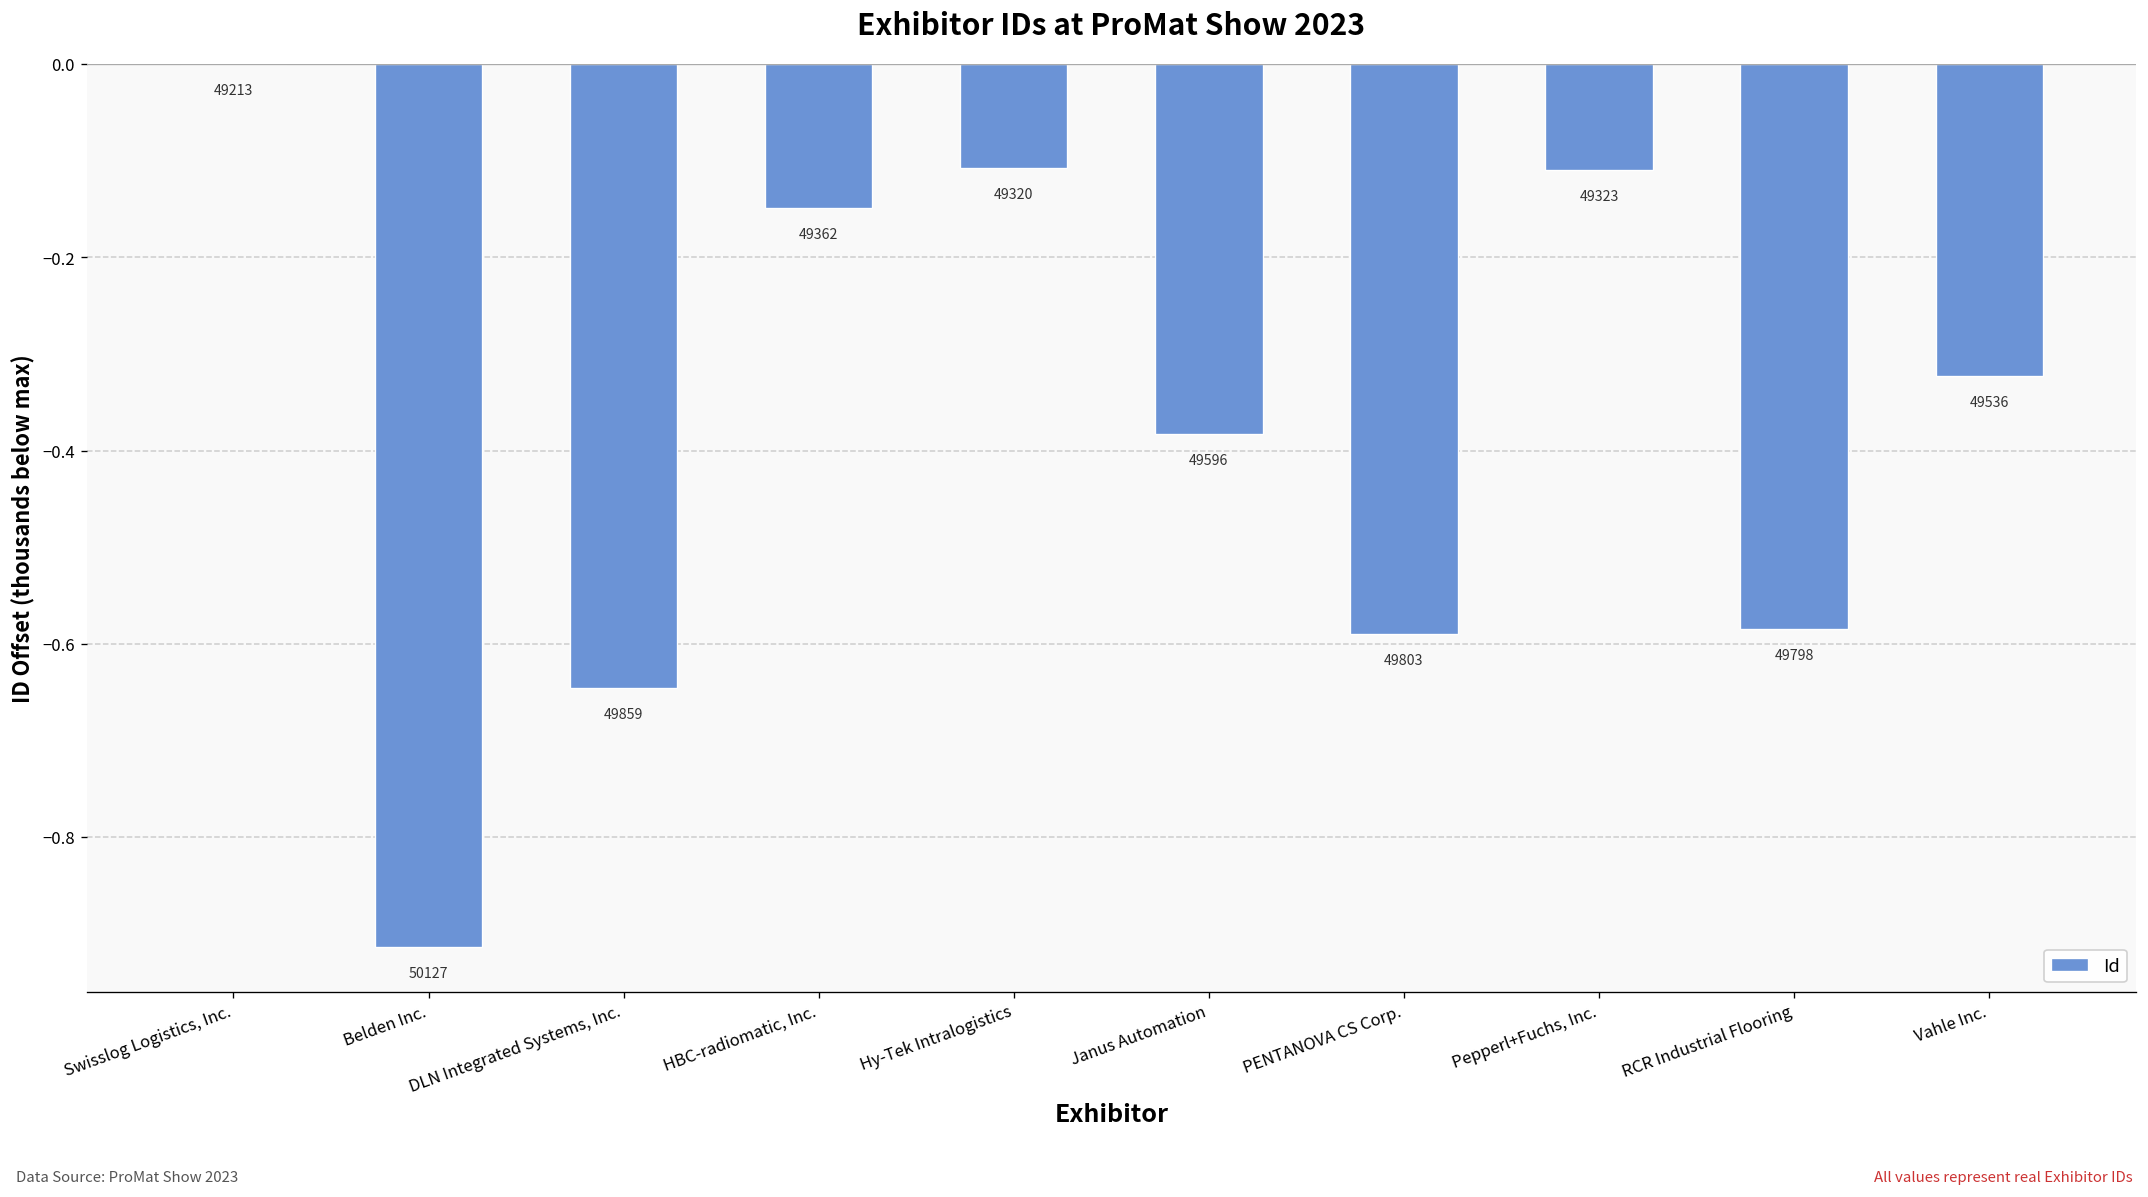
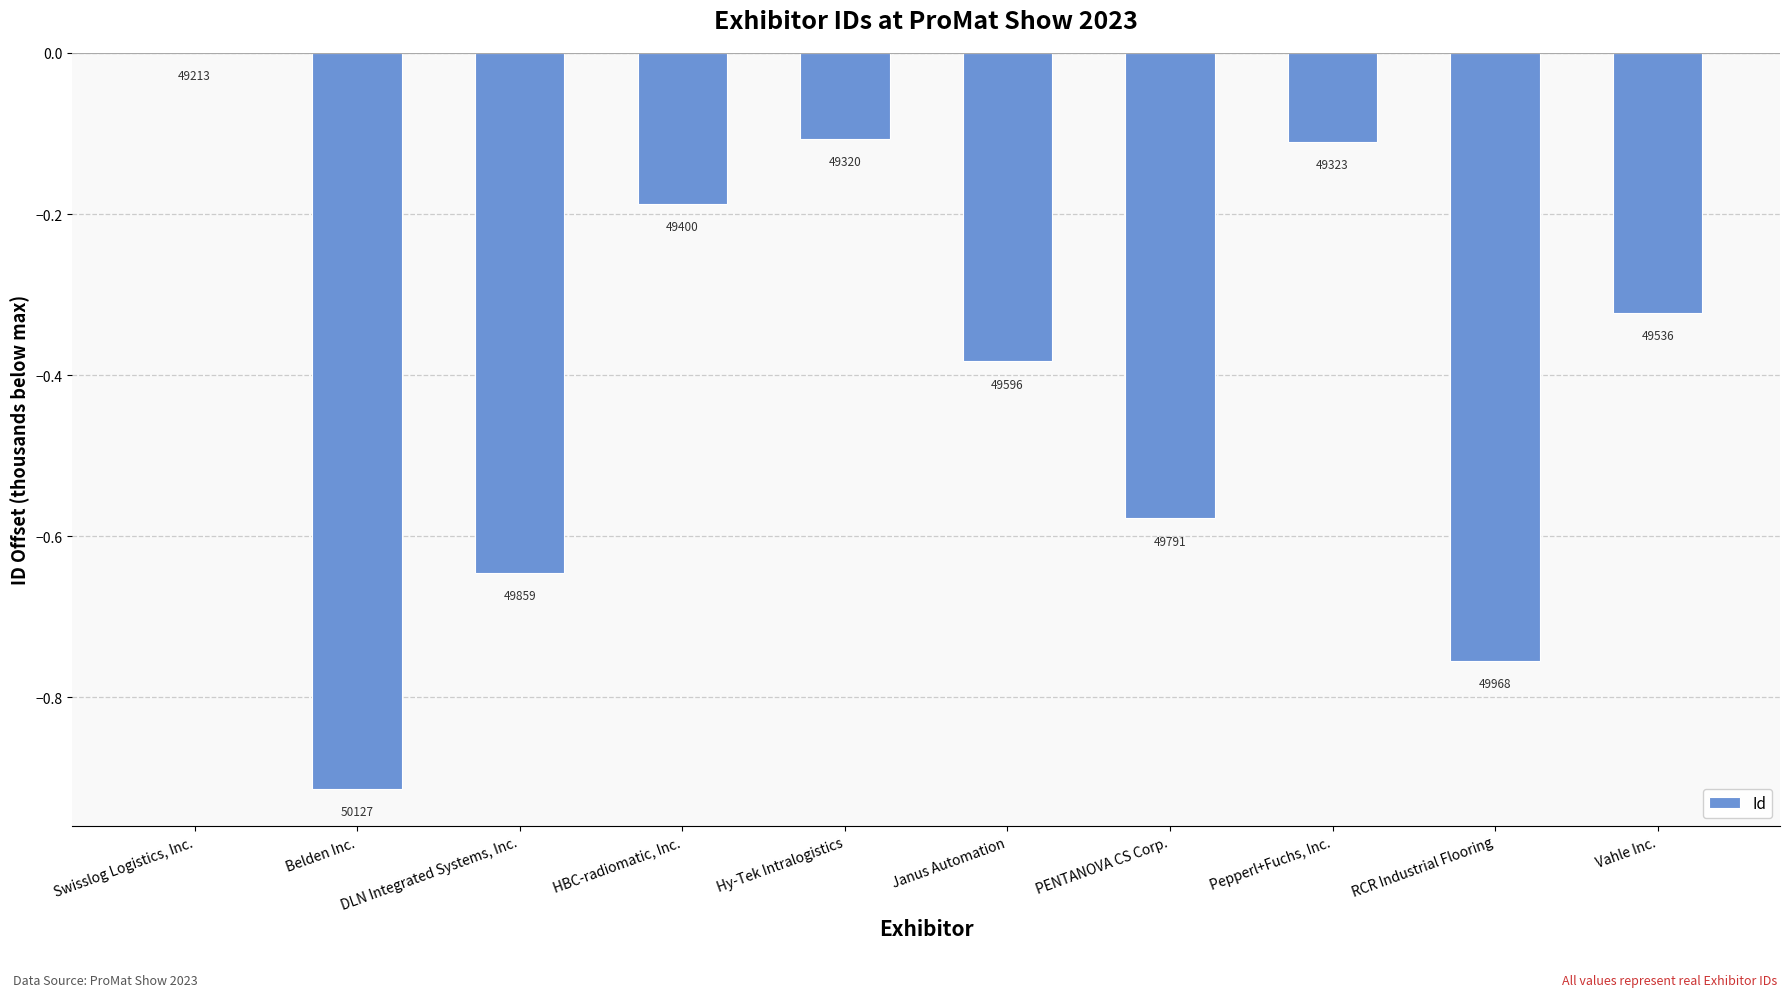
HBC-radiomatic, Inc.: 49362 -> 49400
PENTANOVA CS Corp.: 49803 -> 49791
RCR Industrial Flooring: 49798 -> 49968
